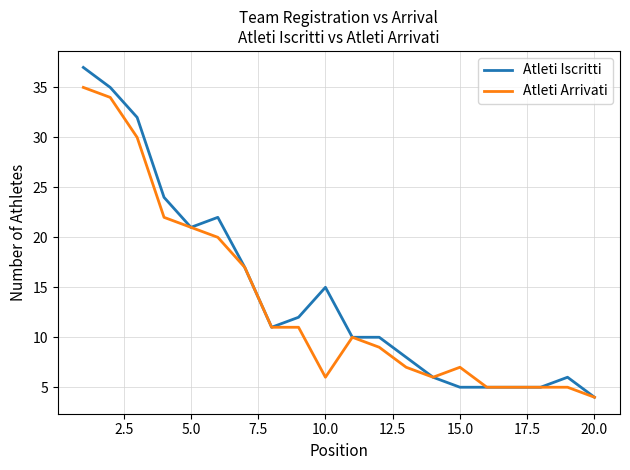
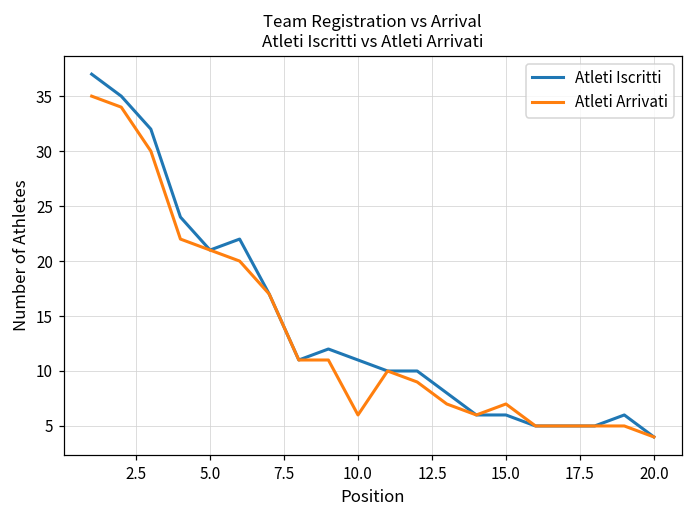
Atleti Iscritti, 10.0: 15 -> 11
Atleti Iscritti, 15.0: 5 -> 6
